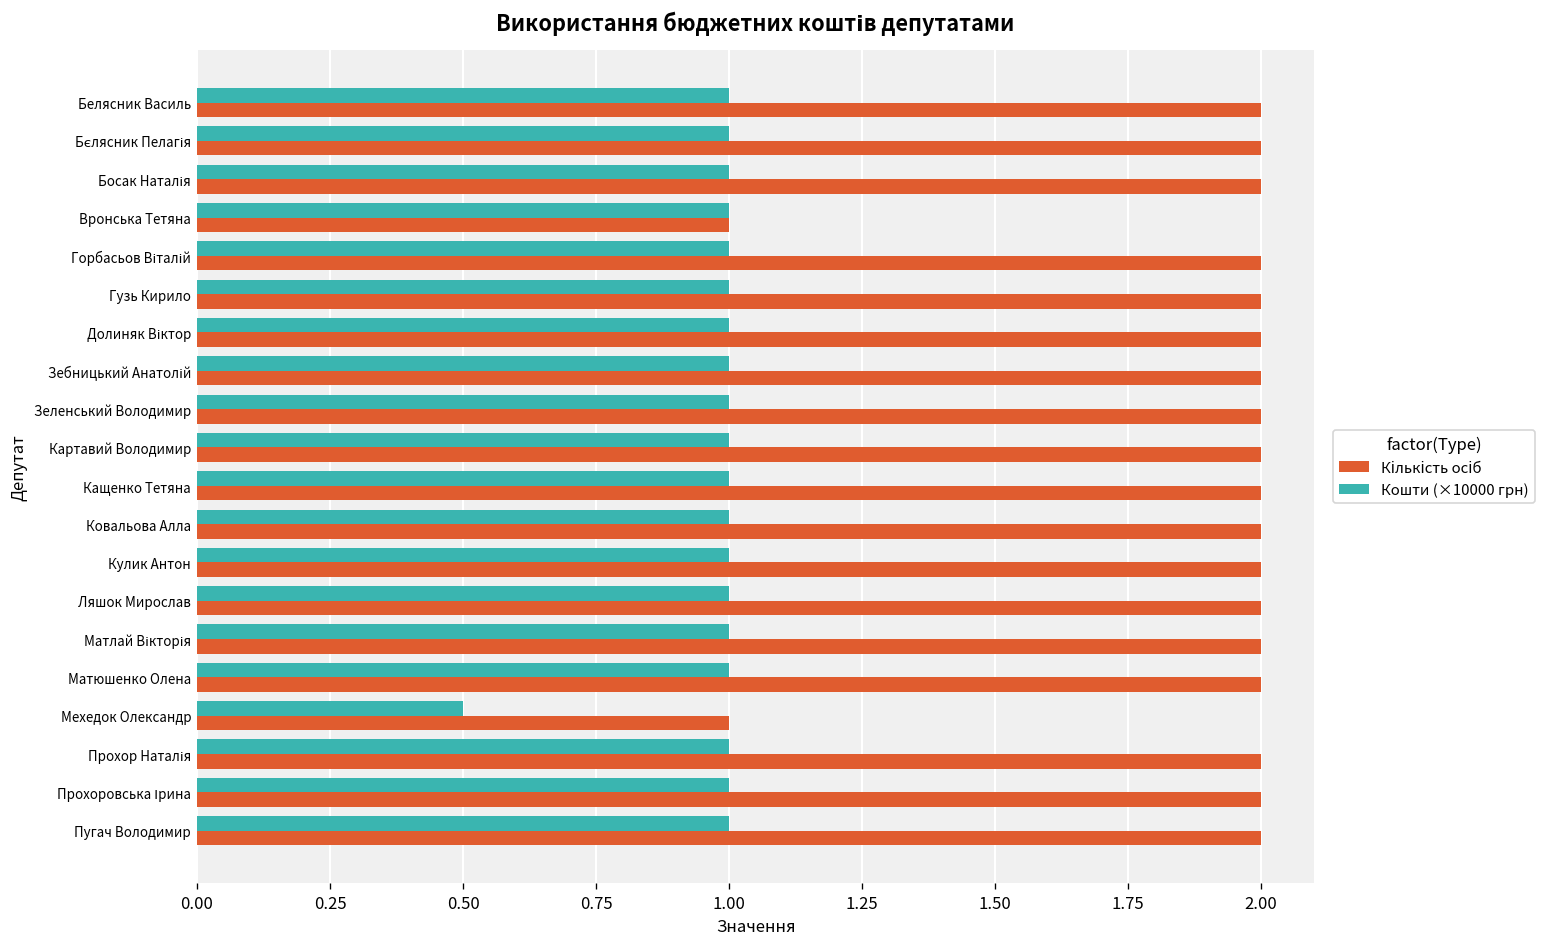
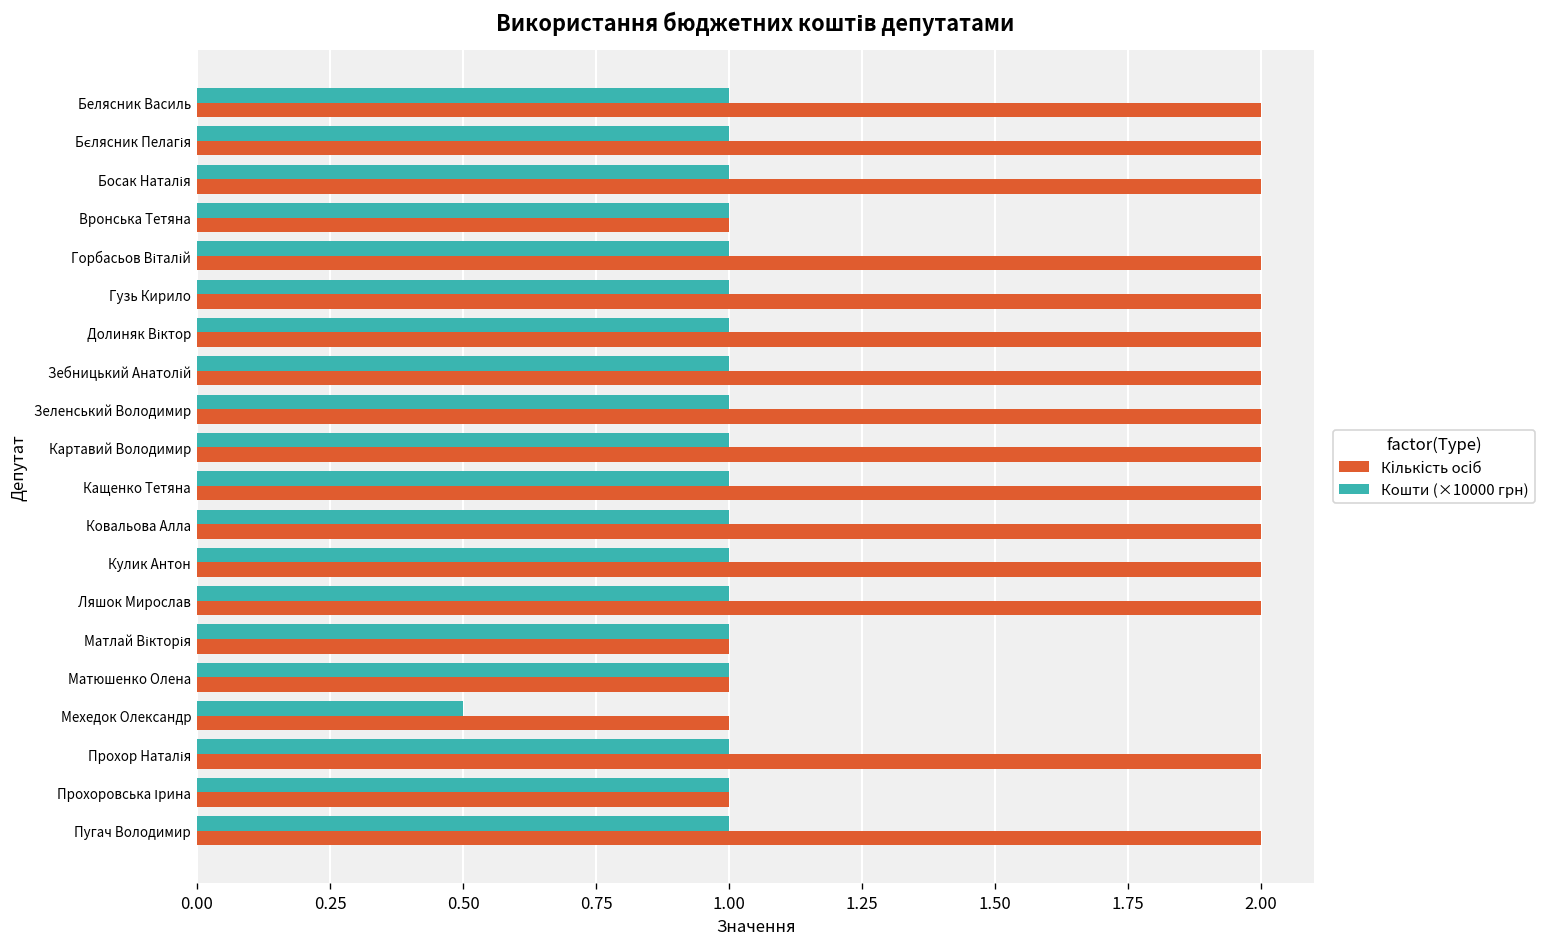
Кількість осіб, Матлай Вікторія: 2 -> 1
Кількість осіб, Матюшенко Олена: 2 -> 1
Кількість осіб, Прохоровська Ірина: 2 -> 1
